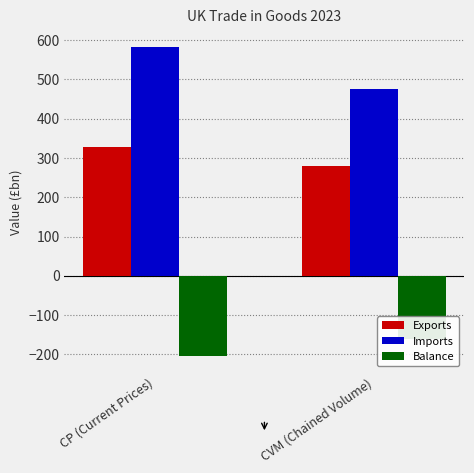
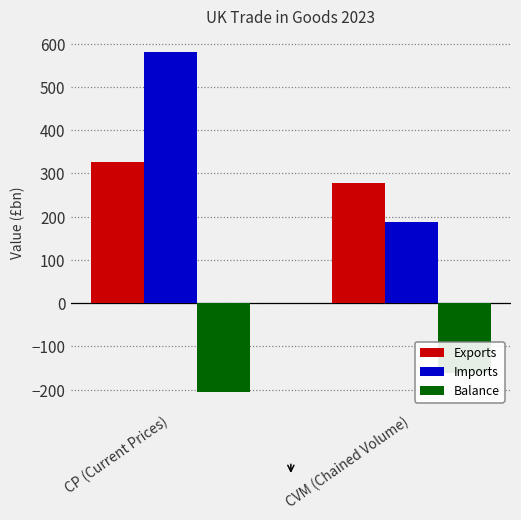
Imports, CVM (Chained Volume): 480 -> 190
